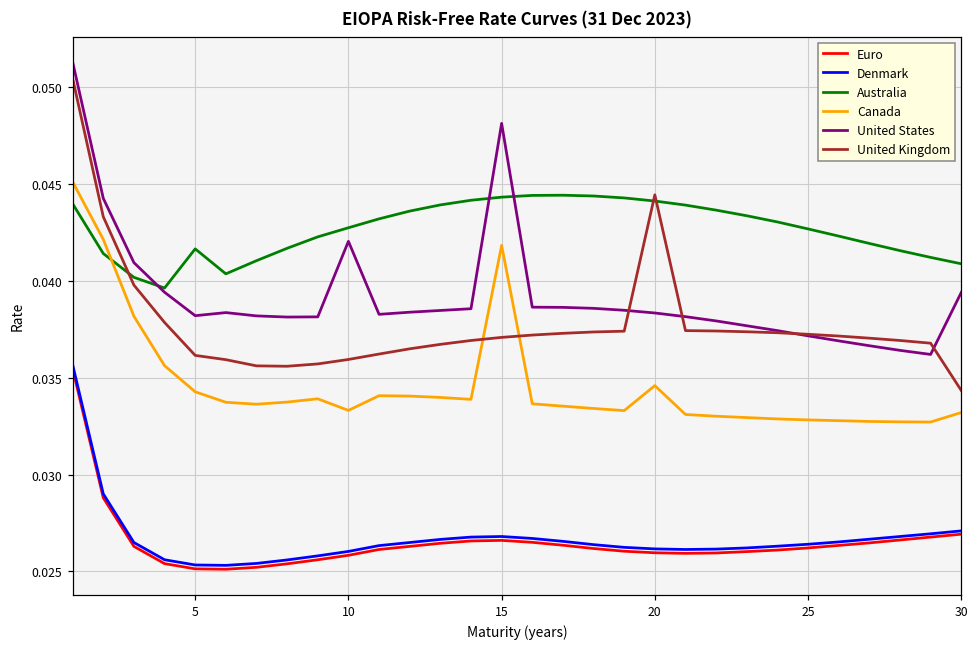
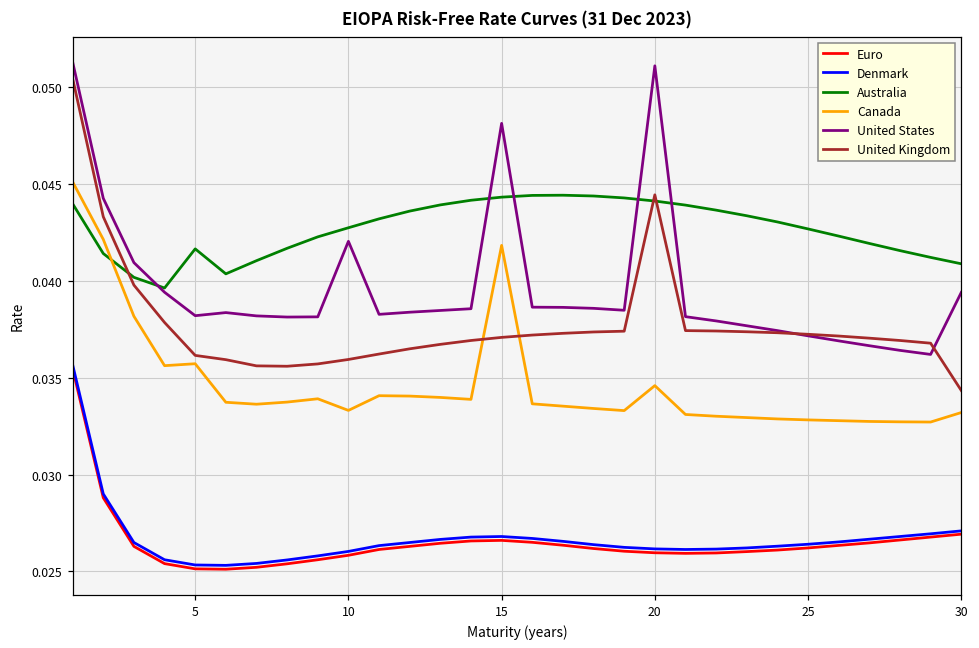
Canada, 5: 0.0343 -> 0.0357
United States, 20: 0.0383 -> 0.0511
